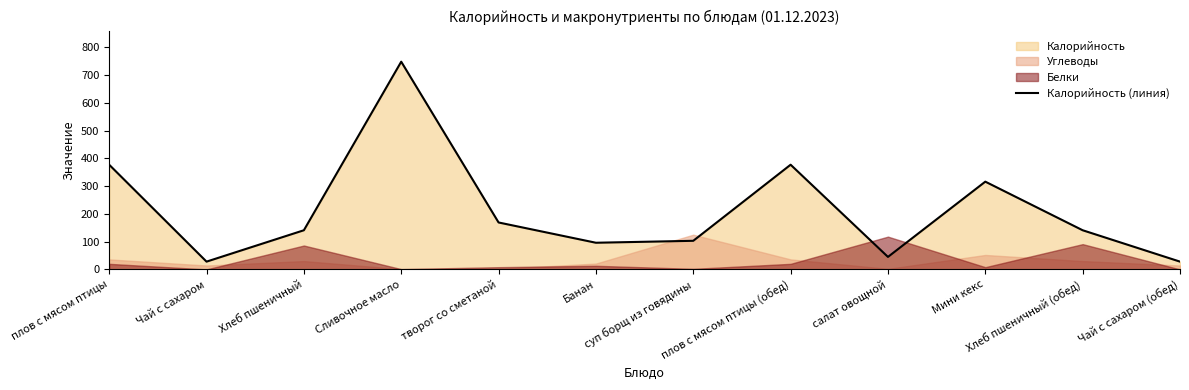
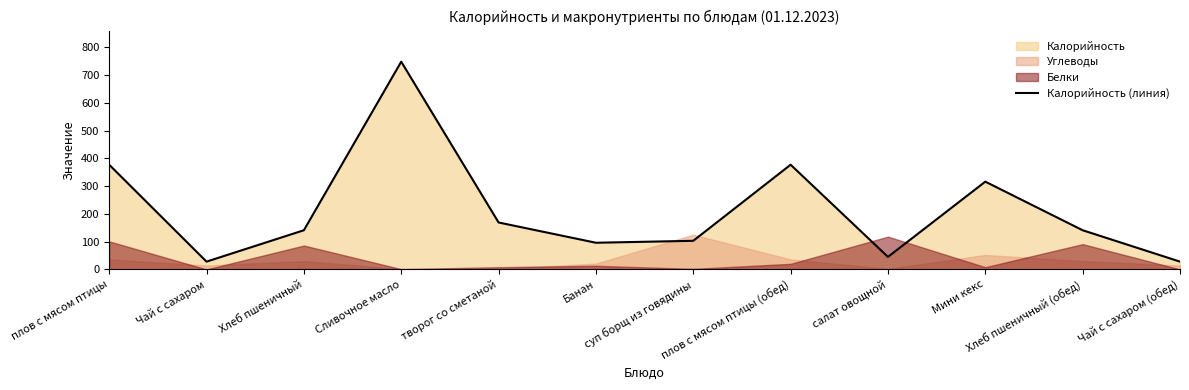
Белки, плов с мясом птицы: 20 -> 100
